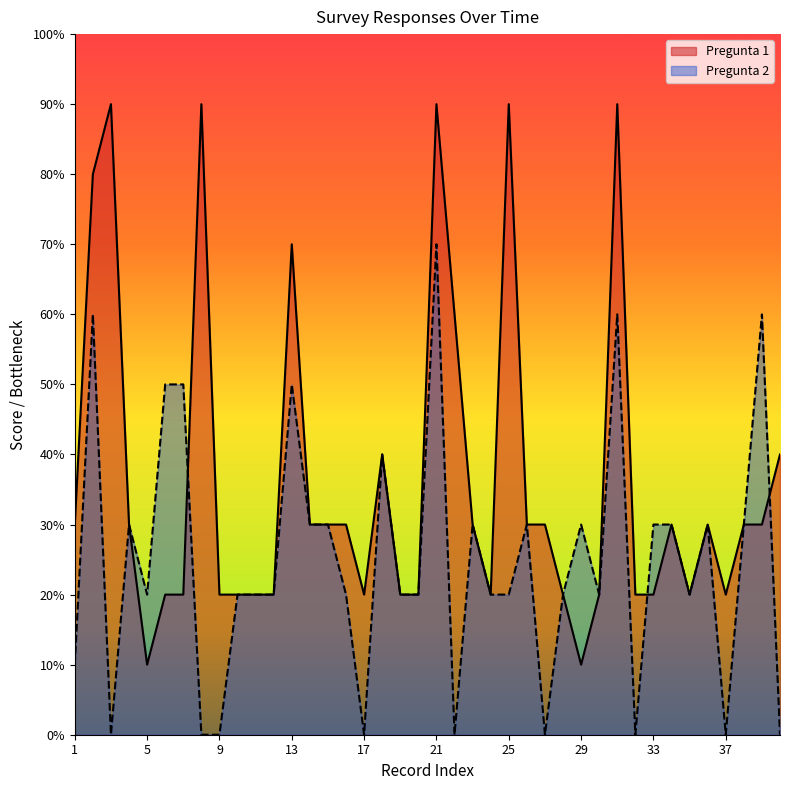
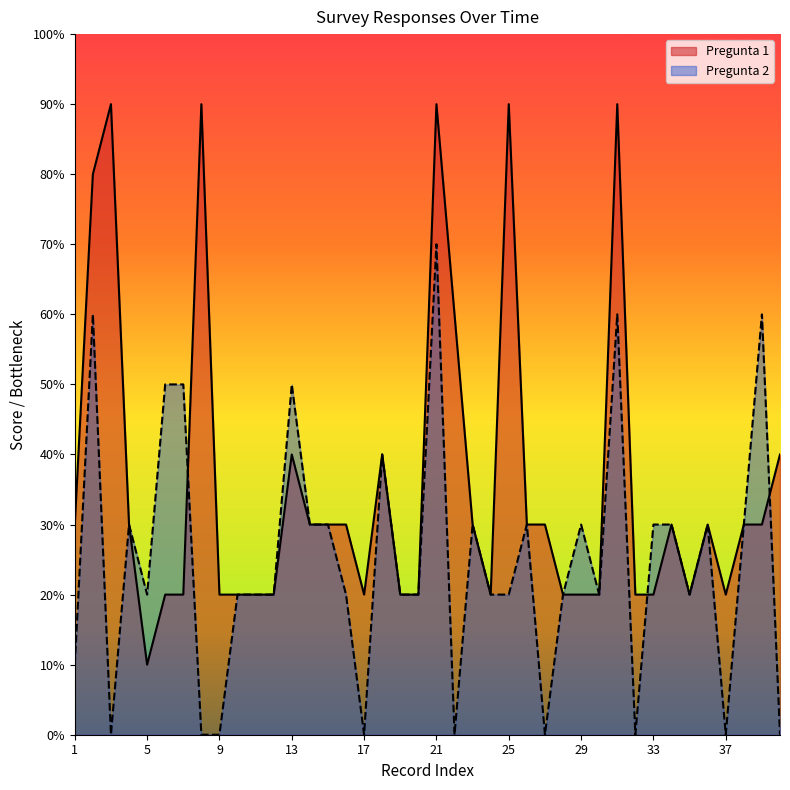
Pregunta 1, 13: 70% -> 40%
Pregunta 1, 29: 10% -> 20%
